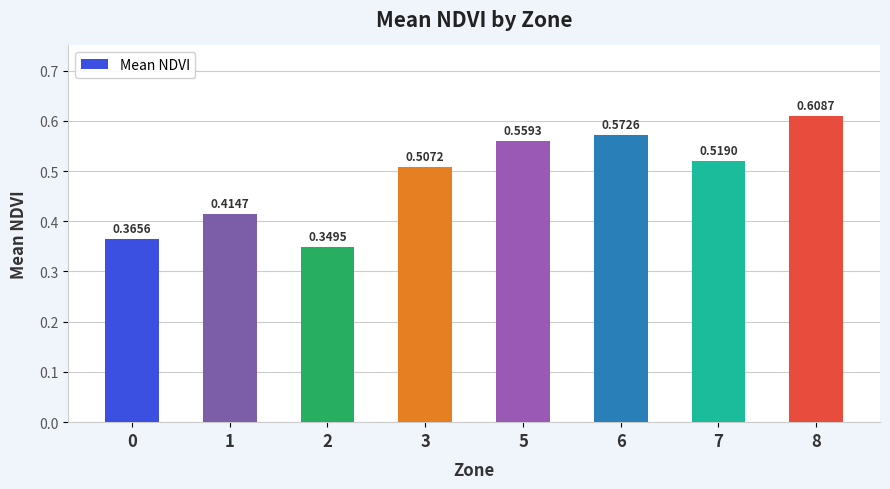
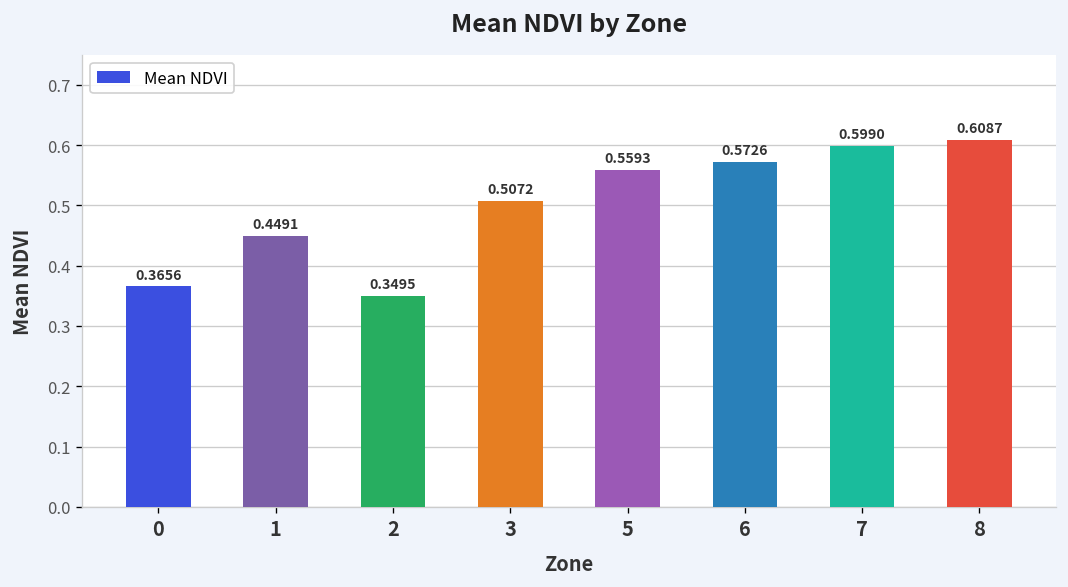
1: 0.4147 -> 0.4491
7: 0.5190 -> 0.5990
